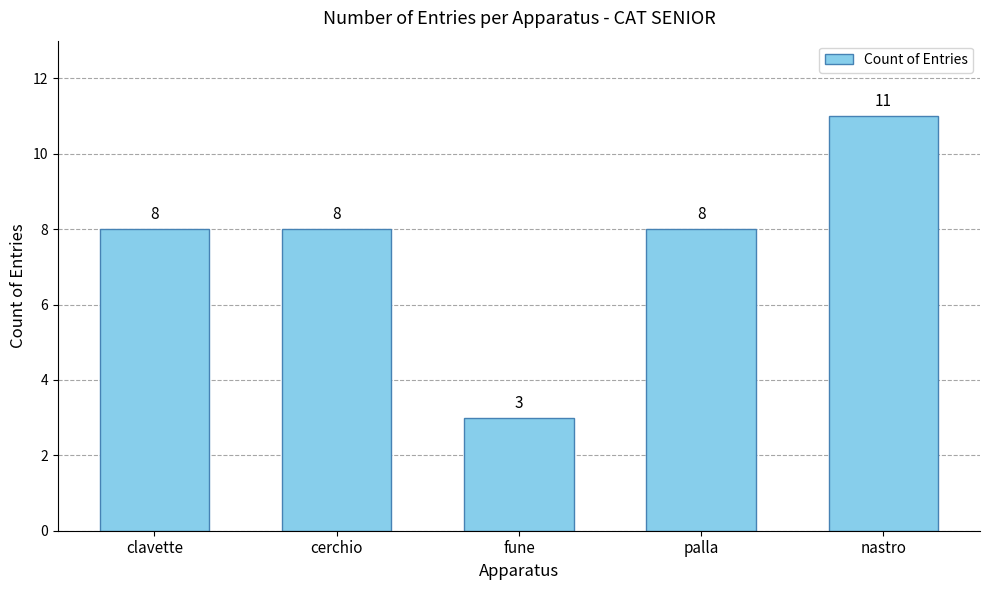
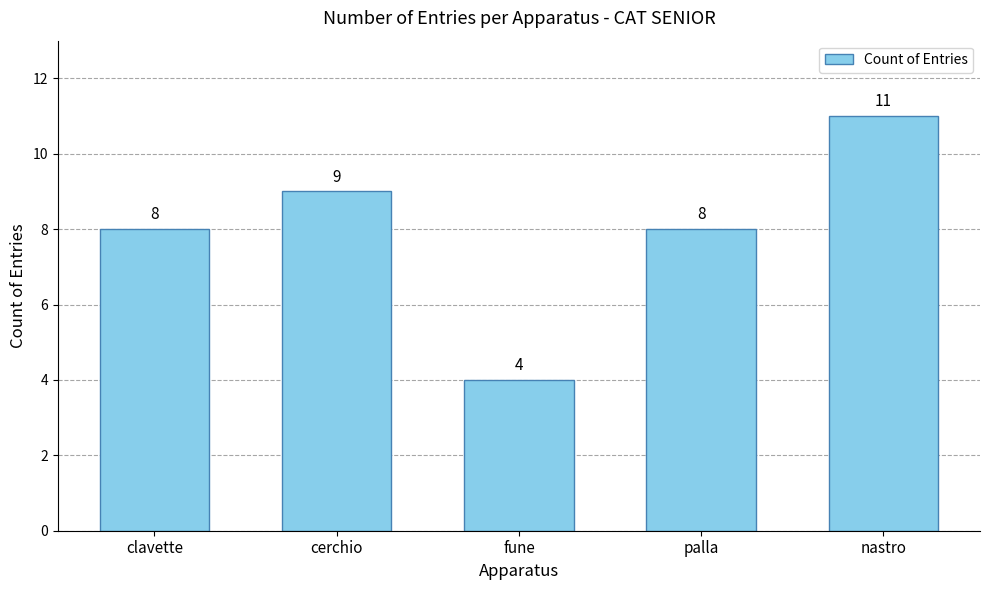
cerchio: 8 -> 9
fune: 3 -> 4
